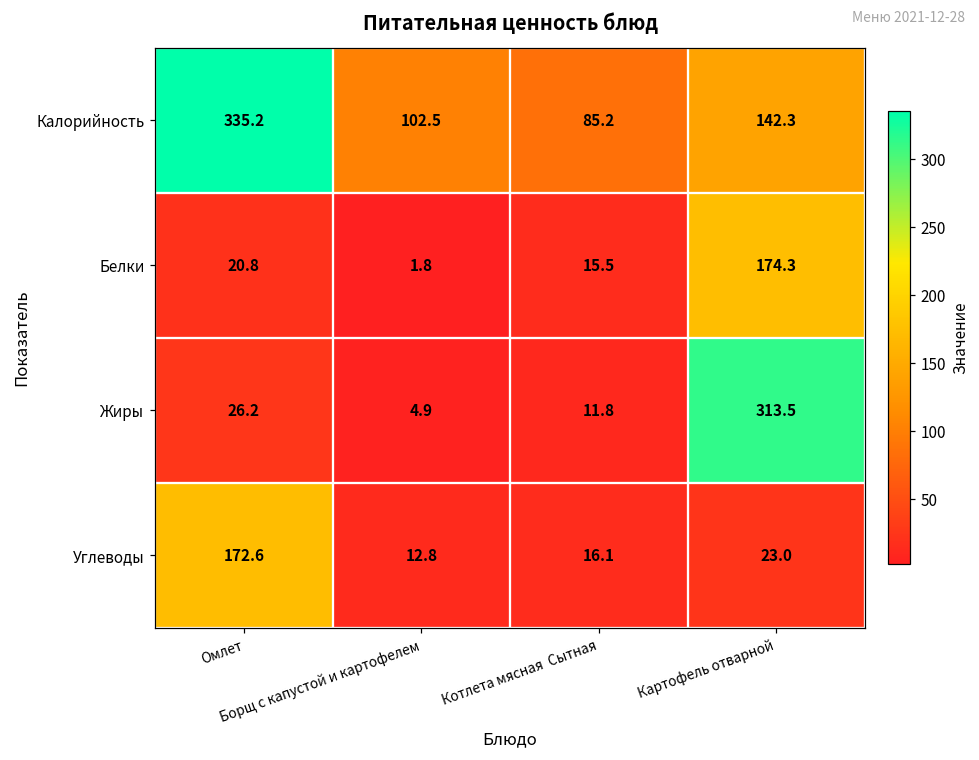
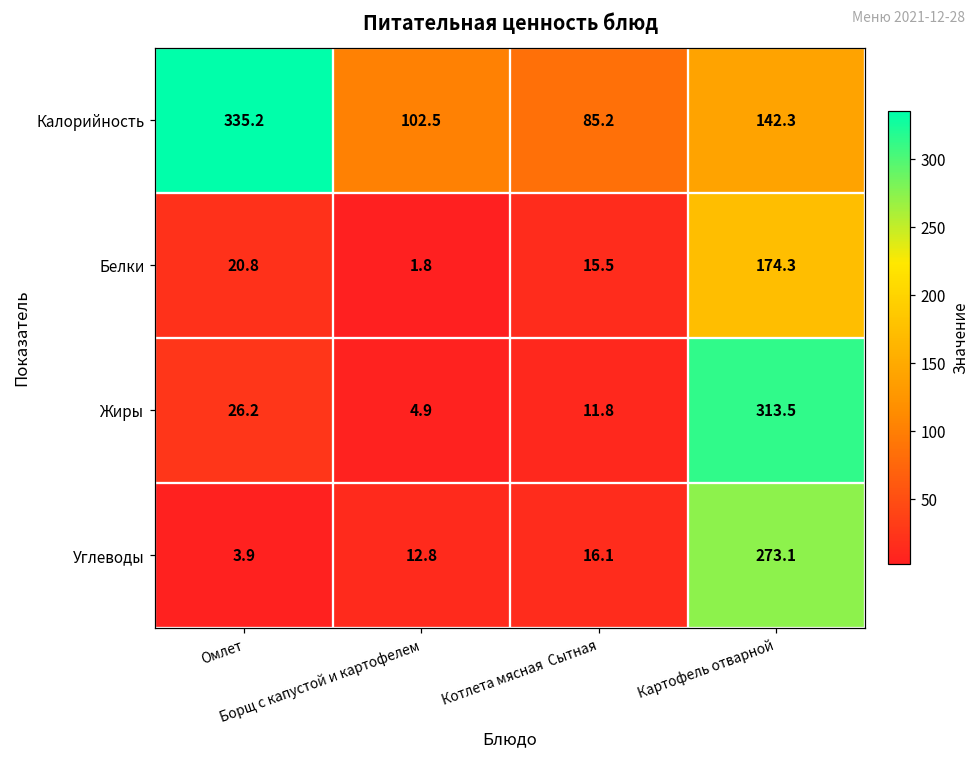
Углеводы, Омлет: 172.6 -> 3.9
Углеводы, Картофель отварной: 23.0 -> 273.1
